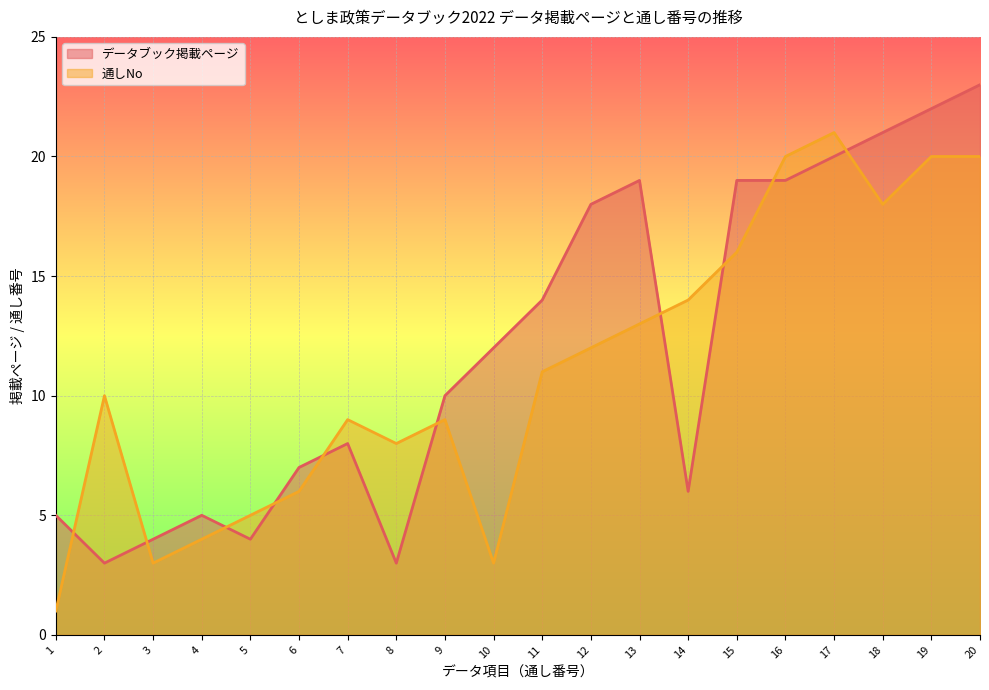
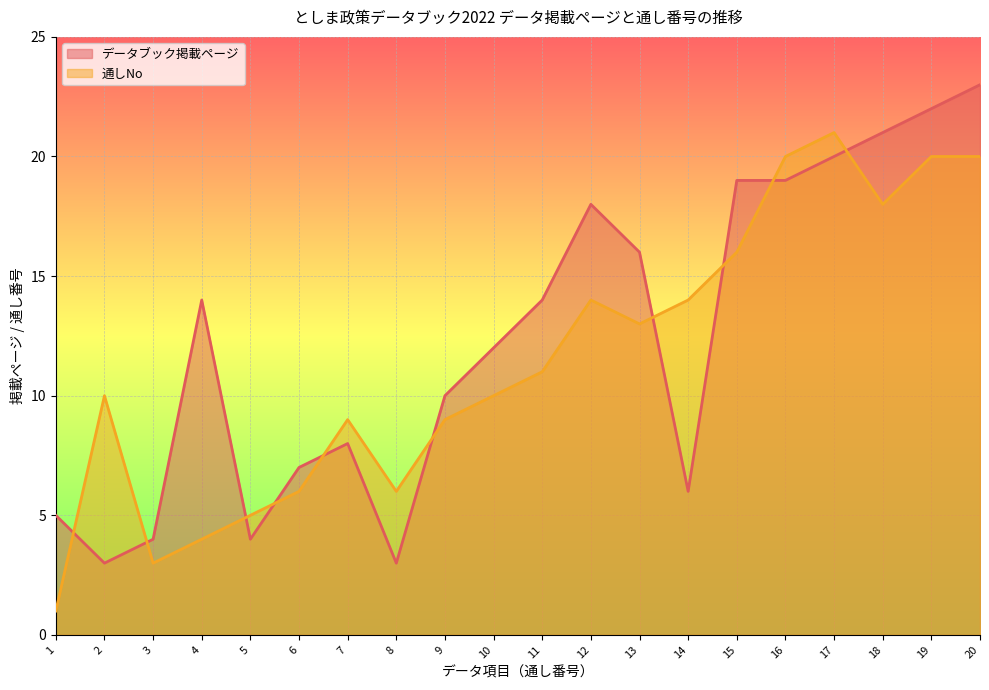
データブック掲載ページ, 4: 5 -> 14
通しNo, 8: 8 -> 6
通しNo, 10: 3 -> 10
通しNo, 12: 12 -> 14
データブック掲載ページ, 13: 19 -> 16
